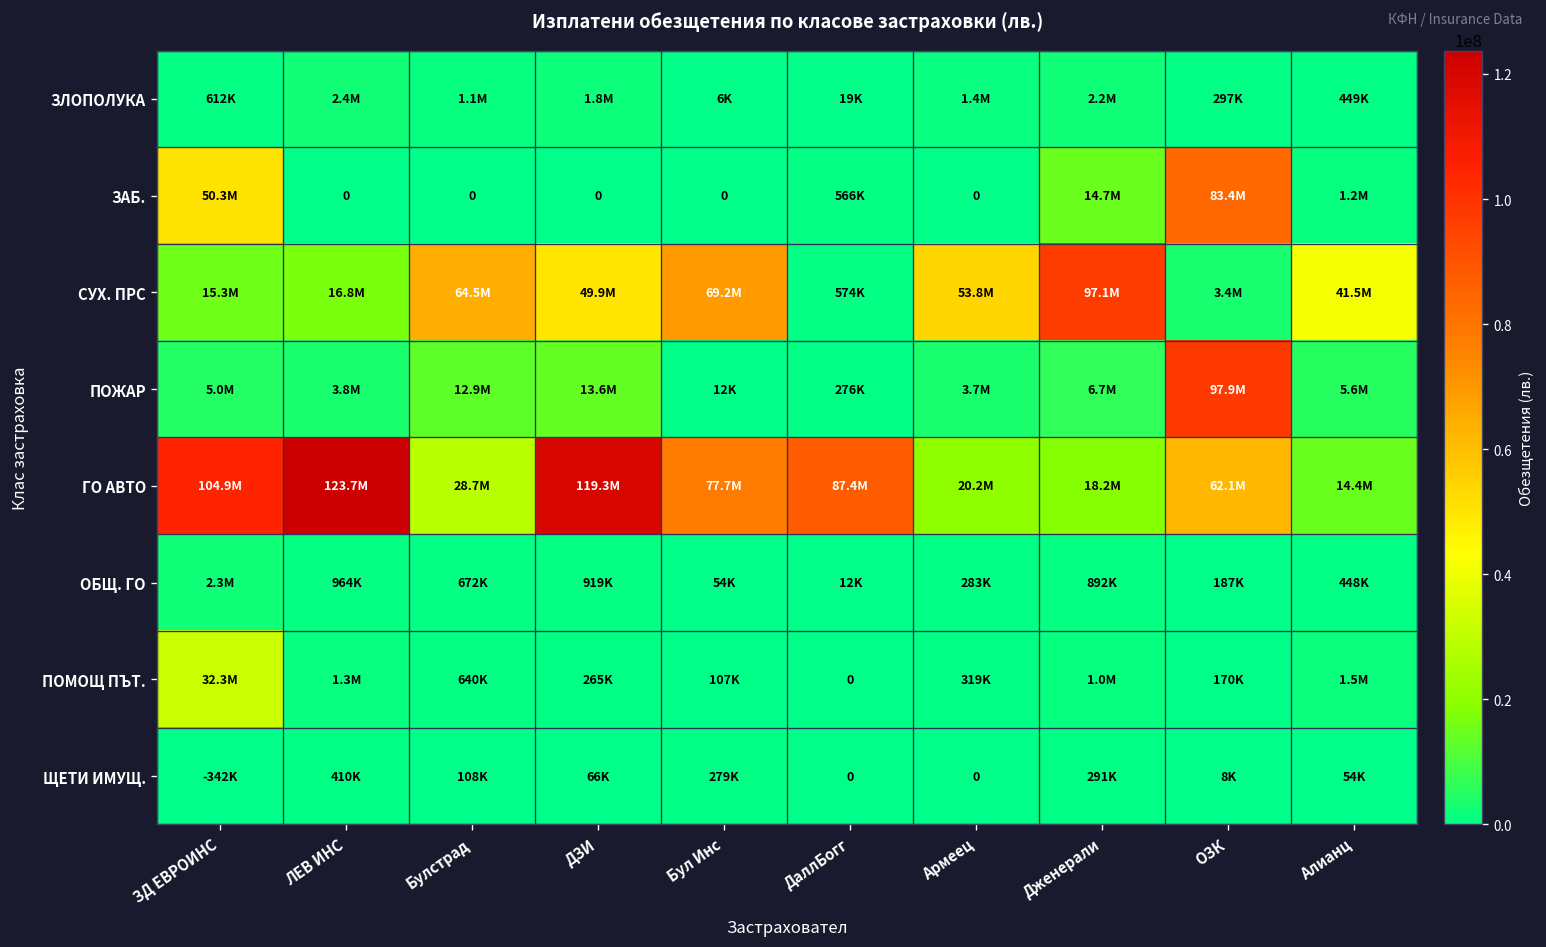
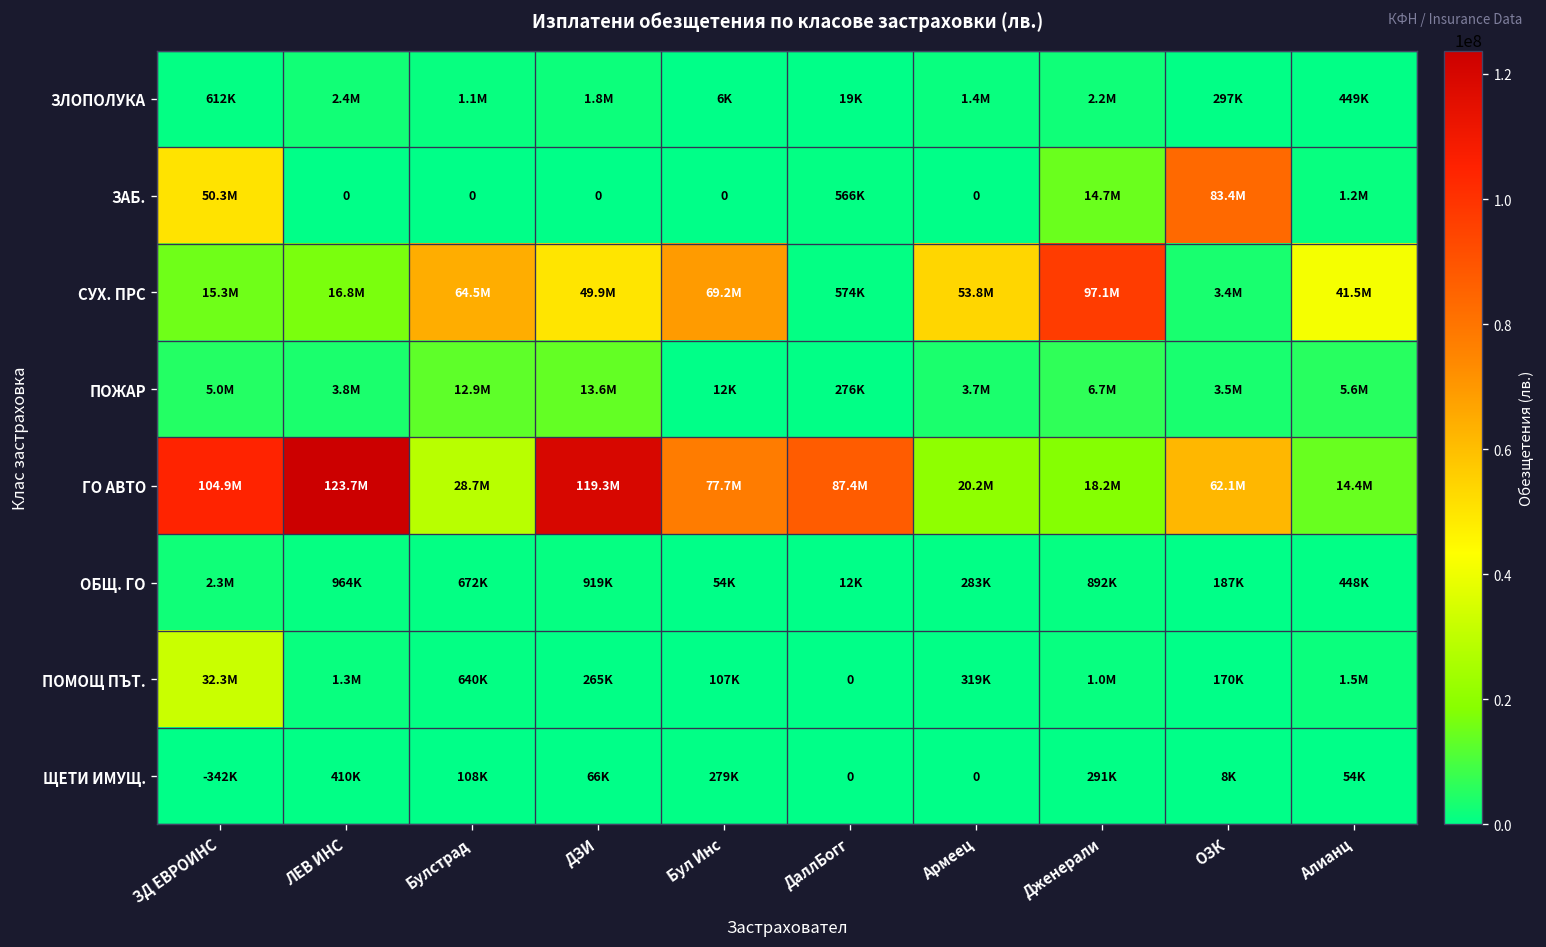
ПОЖАР, ОЗК: 97.9M -> 3.5M
